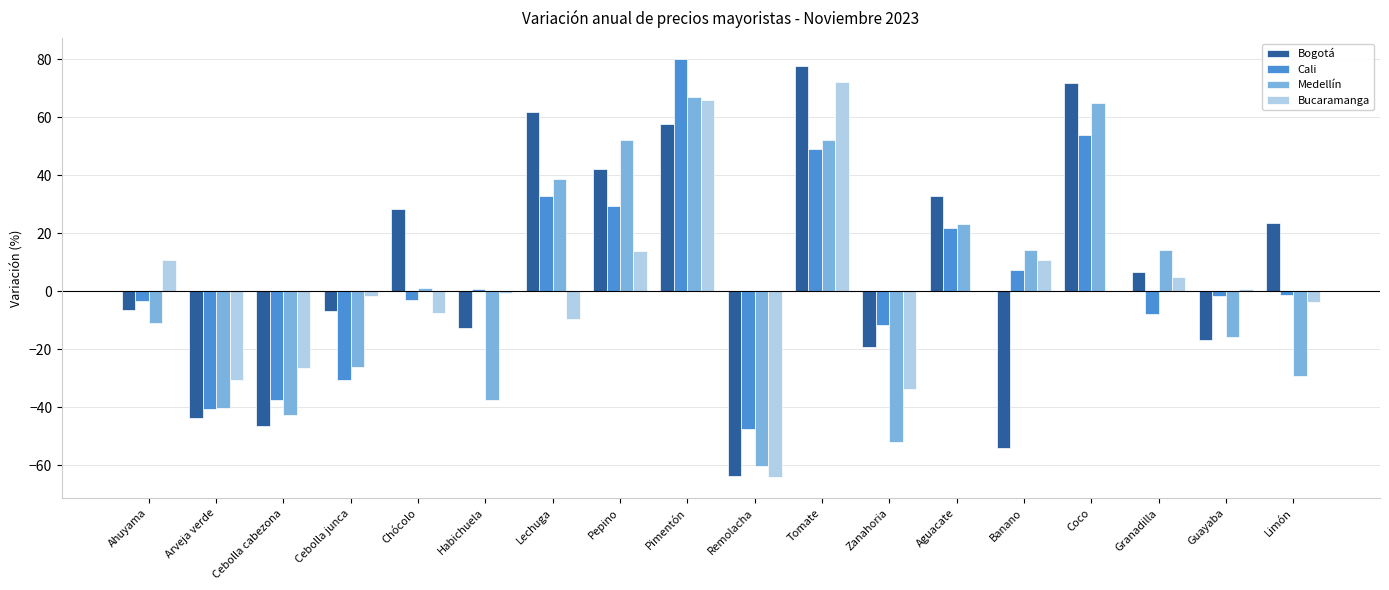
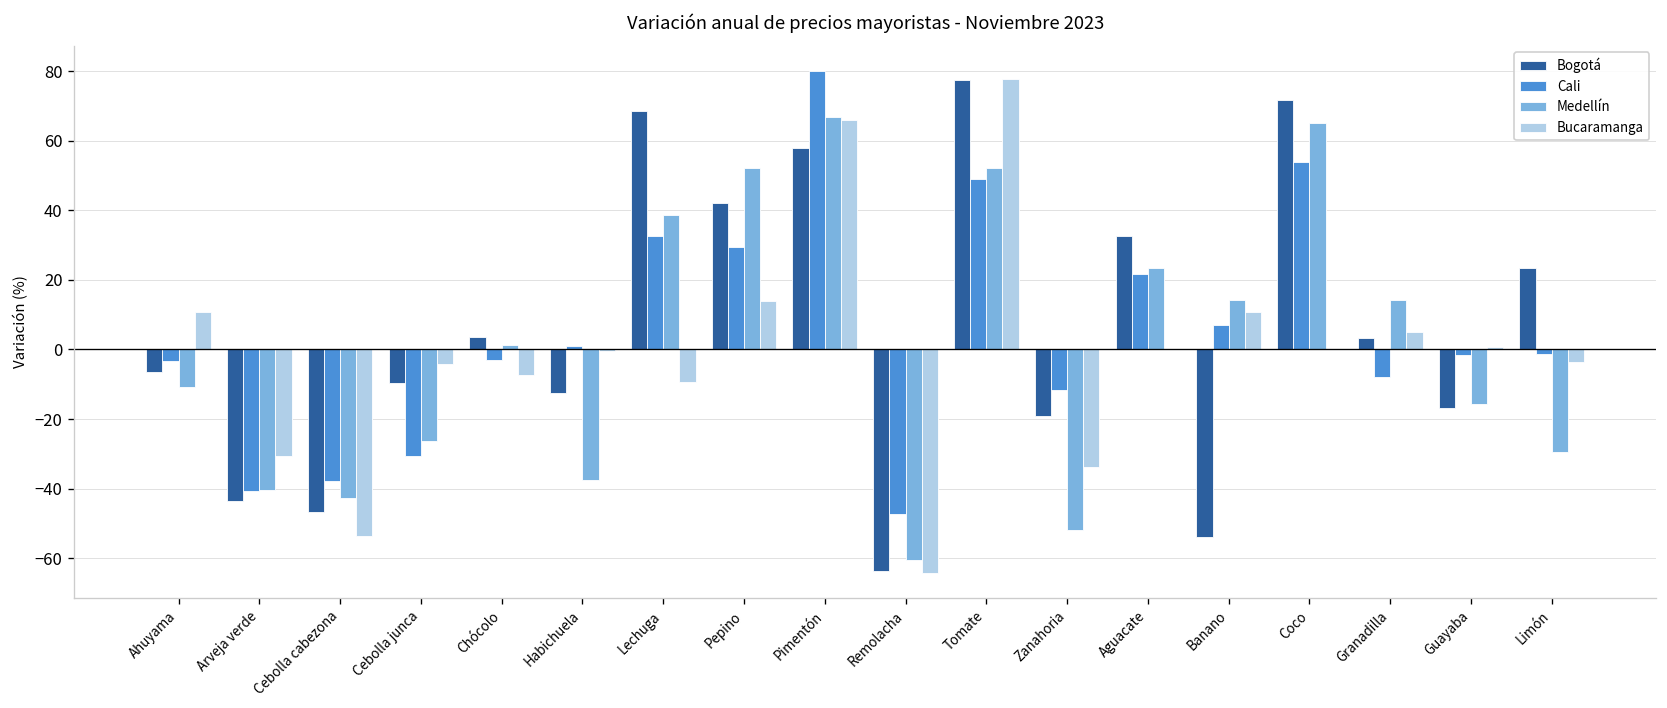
Bucaramanga, Cebolla cabezona: -26 -> -54
Bogotá, Cebolla junca: -7 -> -10
Bucaramanga, Cebolla junca: -2 -> -4
Bogotá, Chócolo: 28 -> 3
Bogotá, Lechuga: 62 -> 68
Bucaramanga, Tomate: 72 -> 78
Bogotá, Granadilla: 7 -> 3
